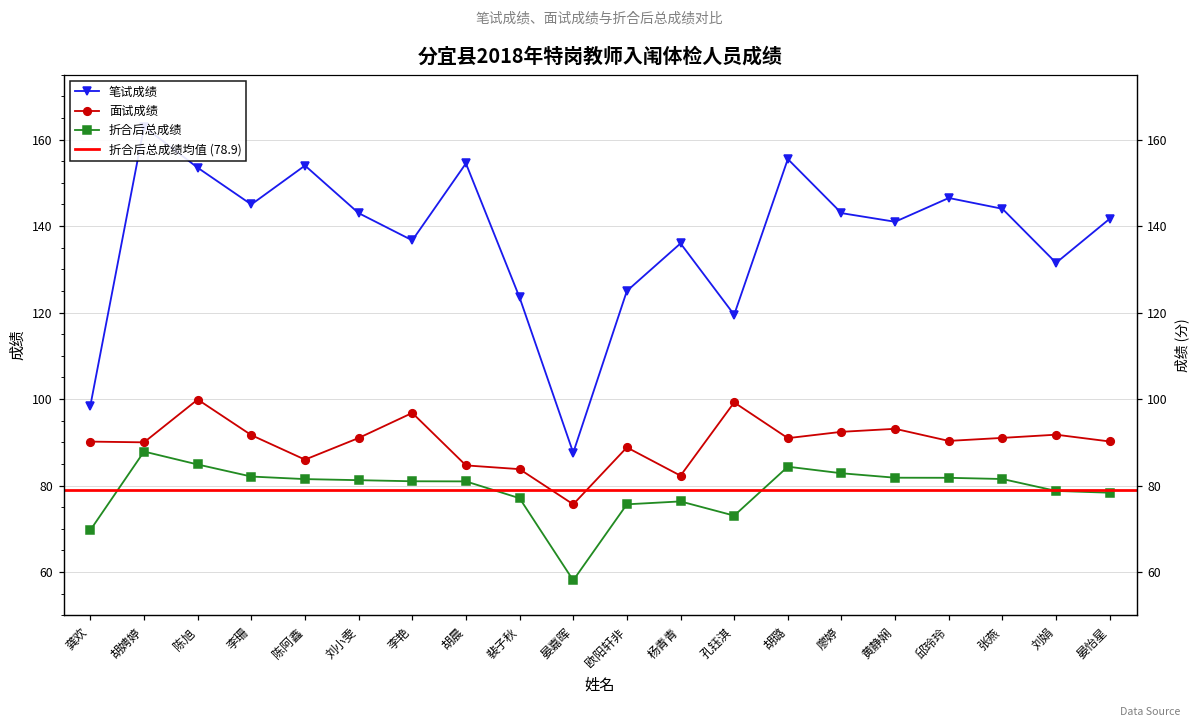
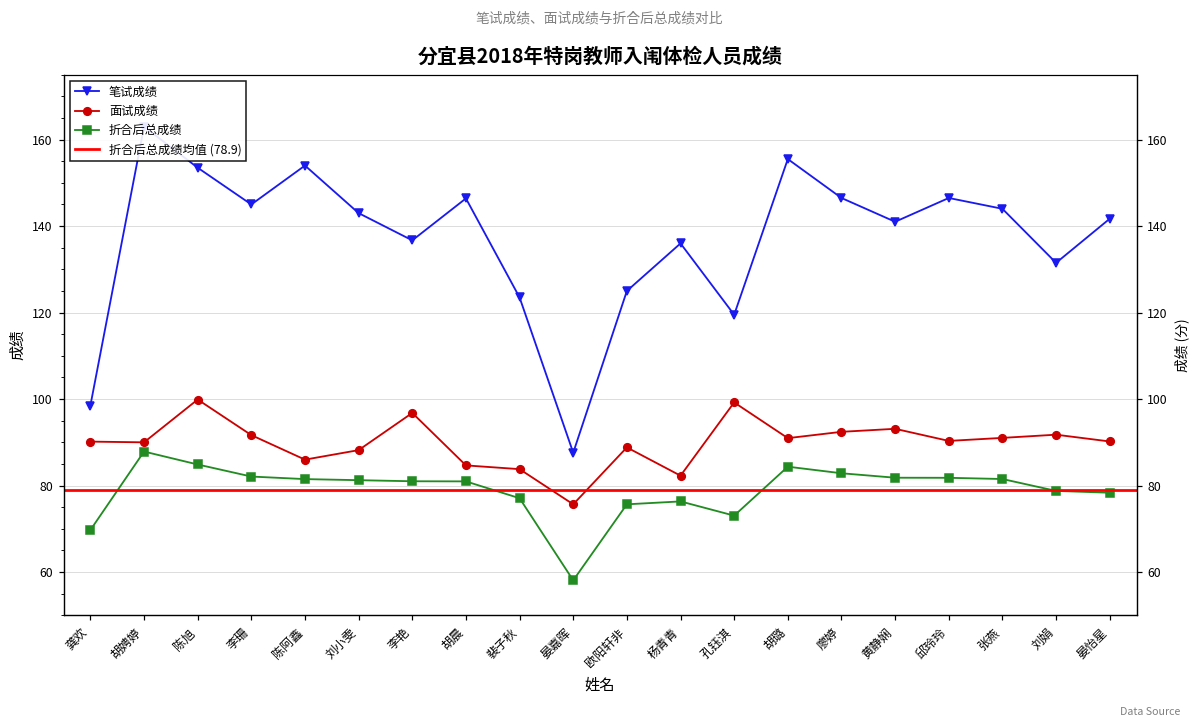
面试成绩, 刘小雯: 91 -> 88
笔试成绩, 胡晨: 155 -> 146
笔试成绩, 廖婷: 143 -> 147
